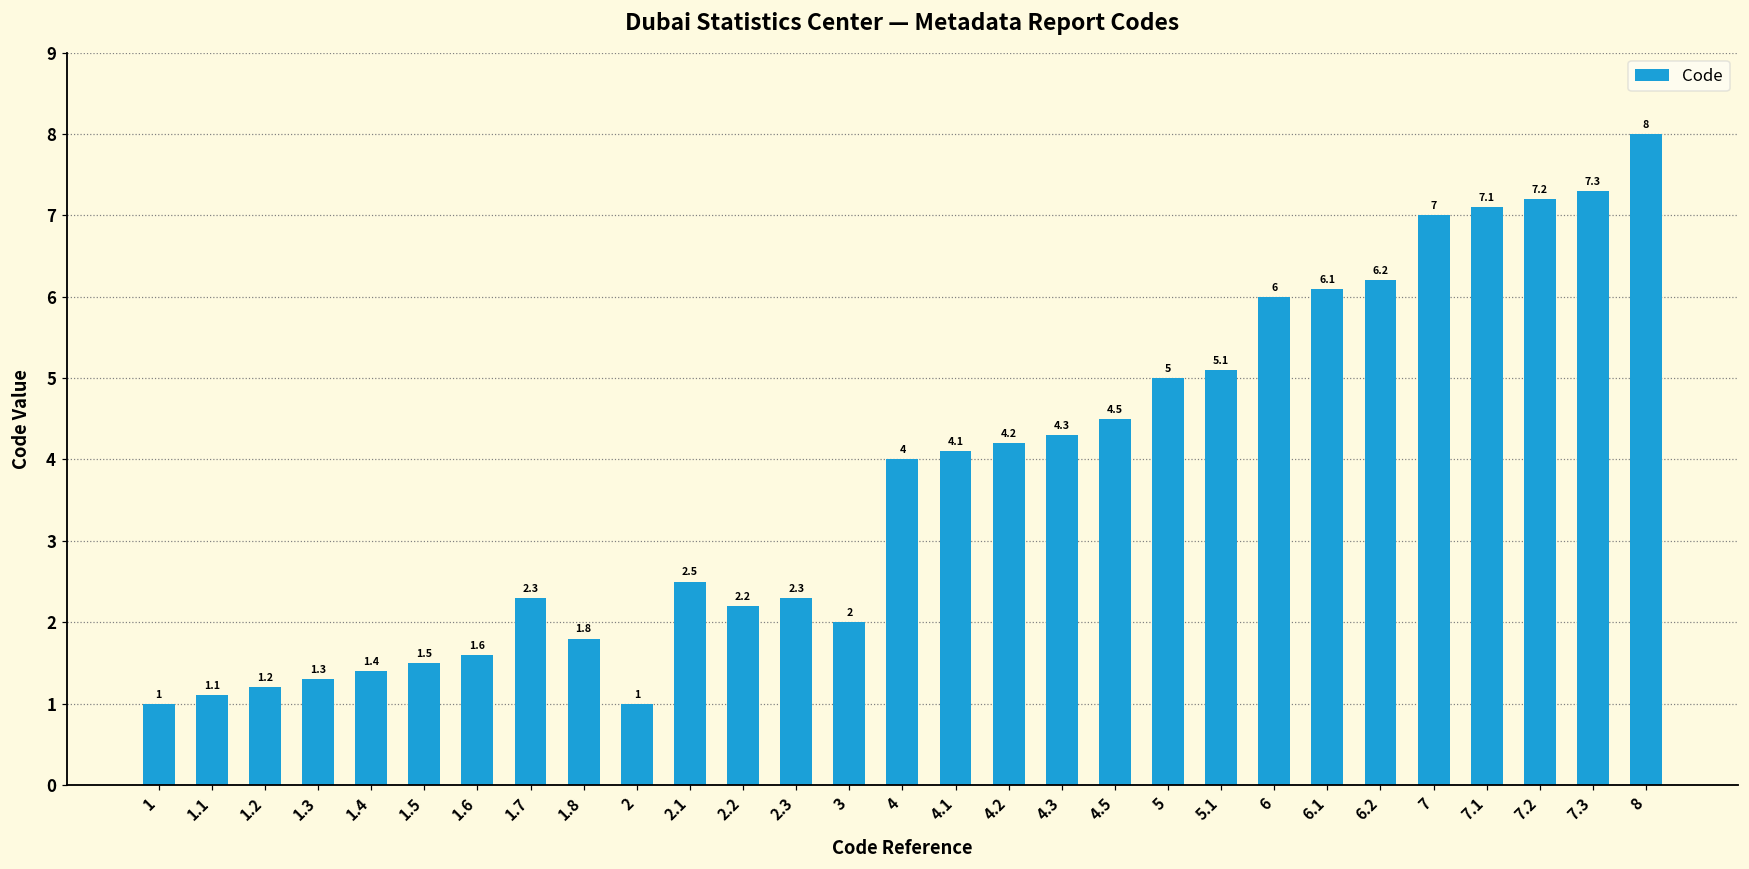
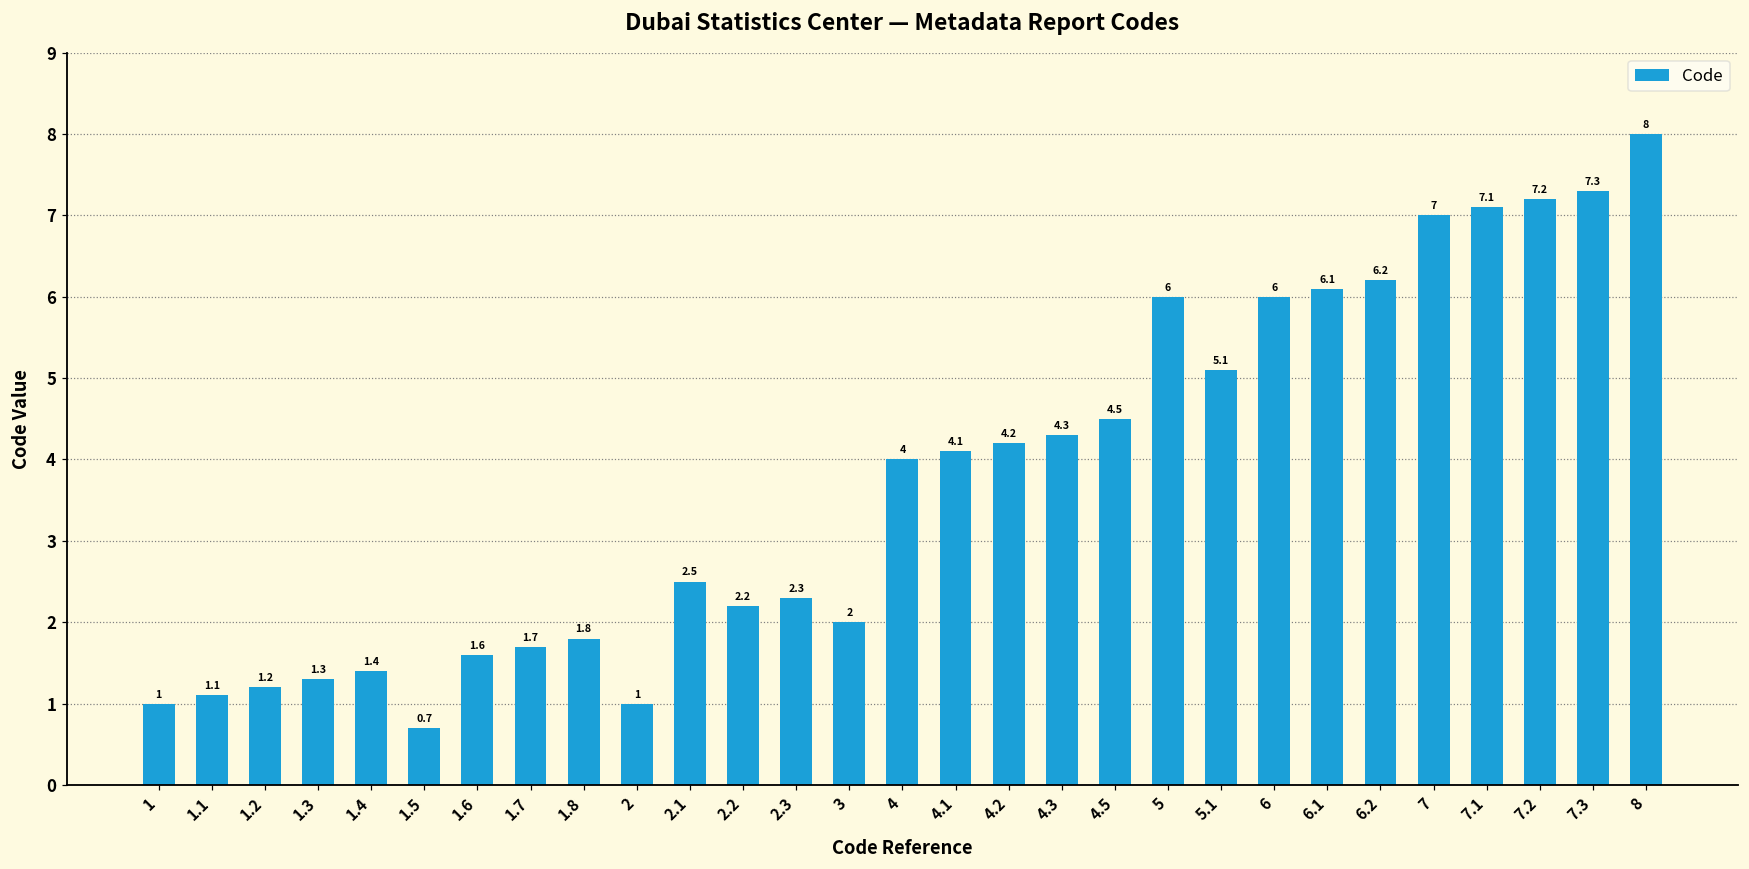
1.5: 1.5 -> 0.7
1.7: 2.3 -> 1.7
5: 5 -> 6
